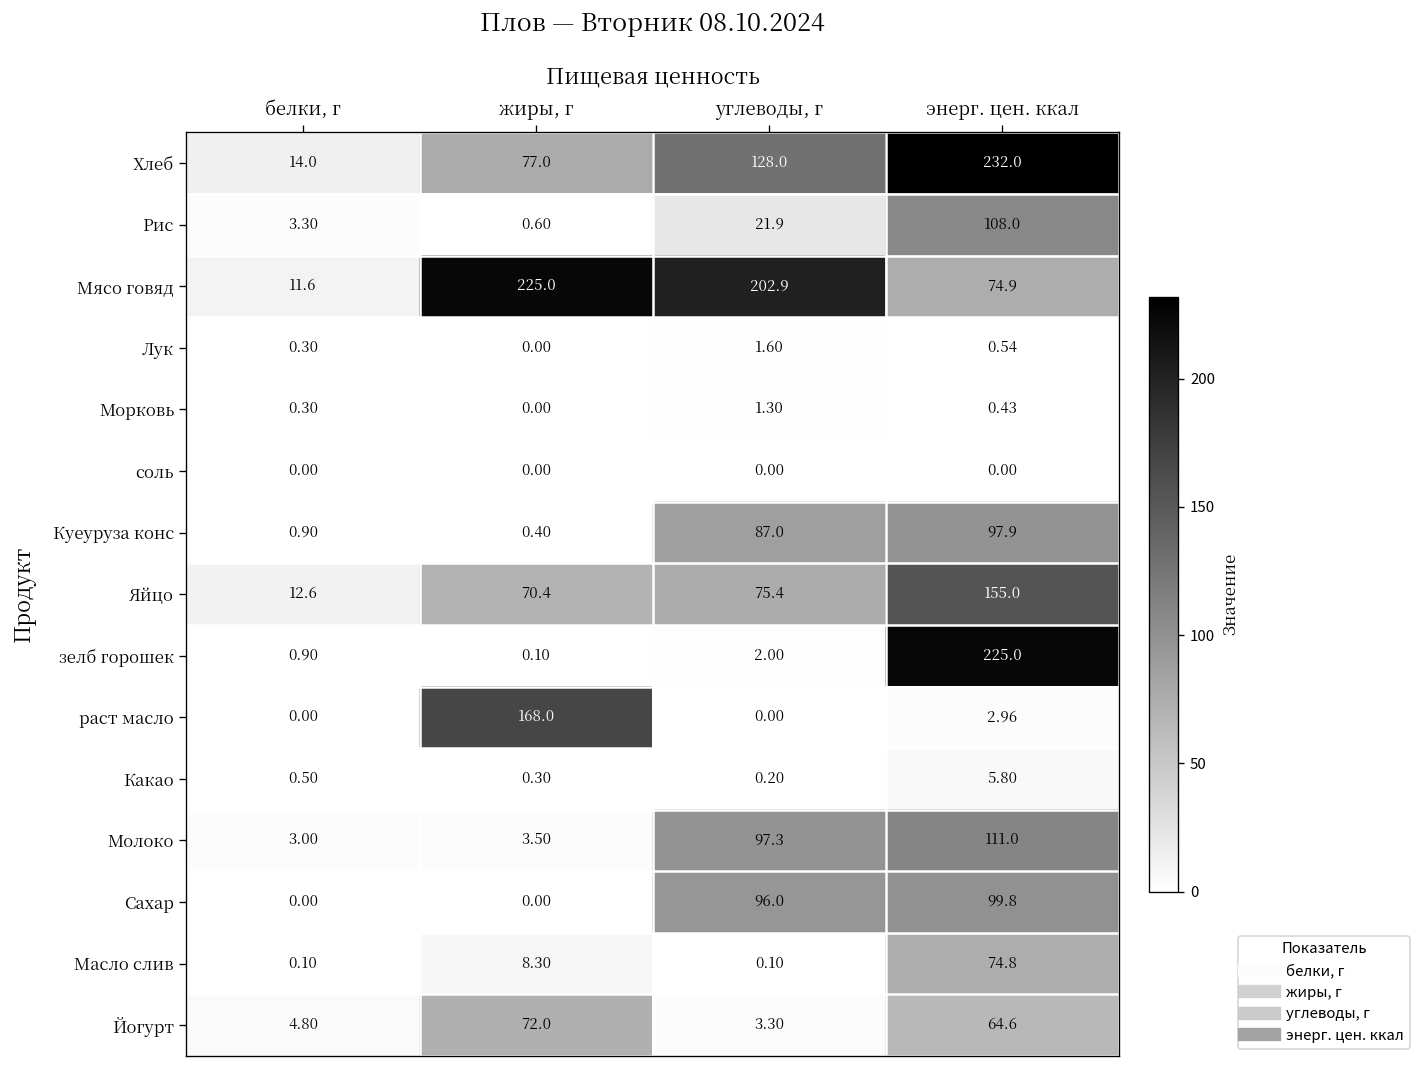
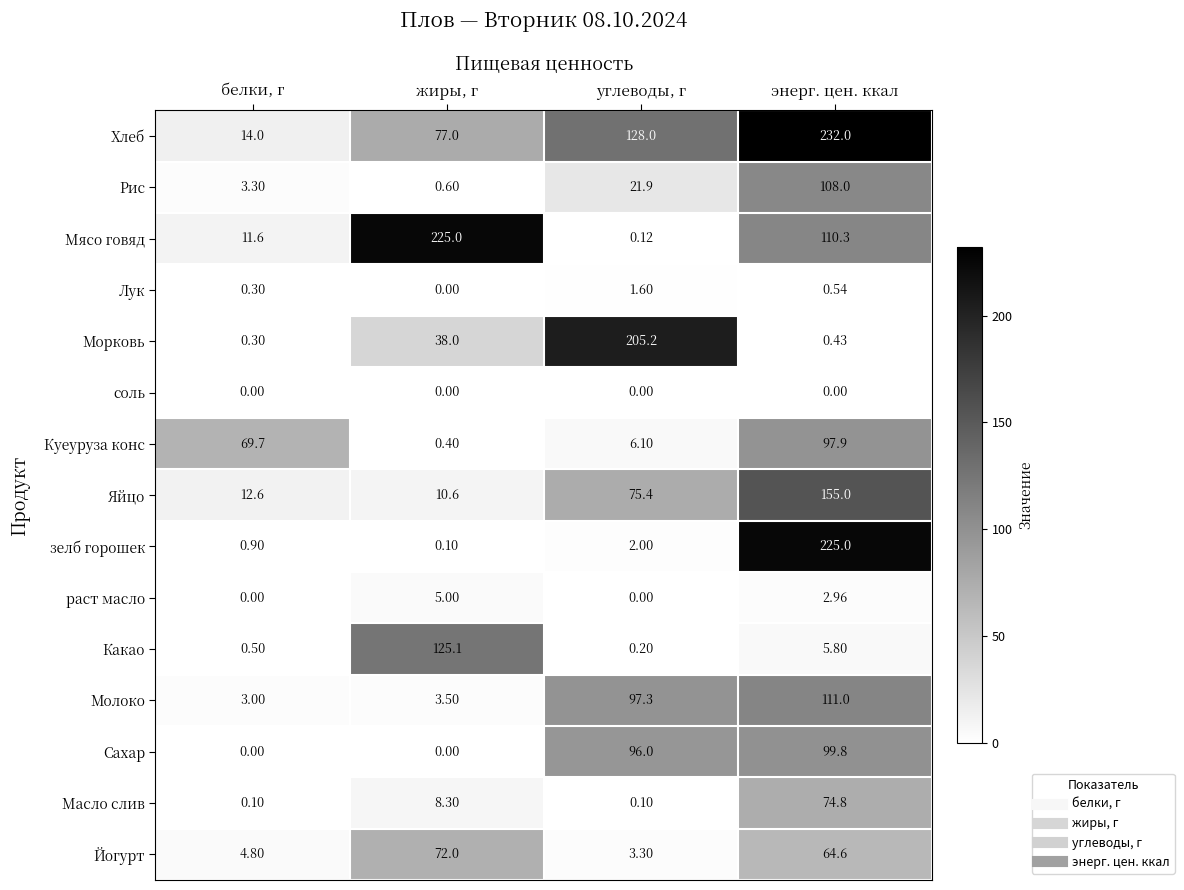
Мясо говяд, углеводы, г: 202.9 -> 0.12
Мясо говяд, энерг. цен. ккал: 74.9 -> 110.3
Морковь, жиры, г: 0.00 -> 38.0
Морковь, углеводы, г: 1.30 -> 205.2
Куеуруза конс, белки, г: 0.90 -> 69.7
Куеуруза конс, углеводы, г: 87.0 -> 6.10
Яйцо, жиры, г: 70.4 -> 10.6
раст масло, жиры, г: 168.0 -> 5.00
Какао, жиры, г: 0.30 -> 125.1
